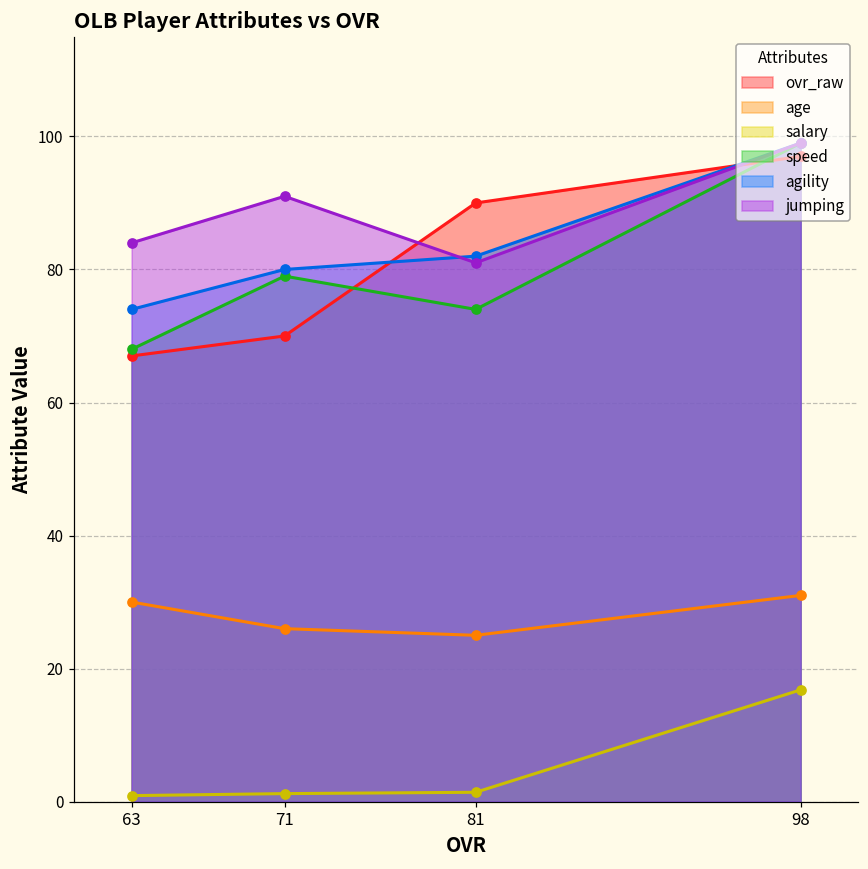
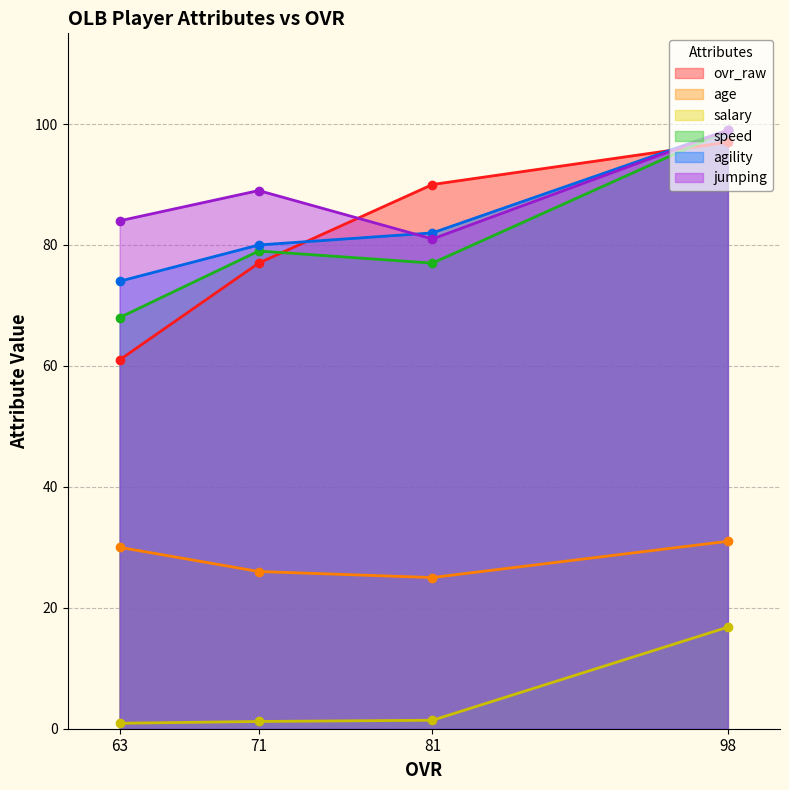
ovr_raw, 63: 67 -> 61
ovr_raw, 71: 70 -> 77
jumping, 71: 91 -> 89
speed, 81: 74 -> 77
